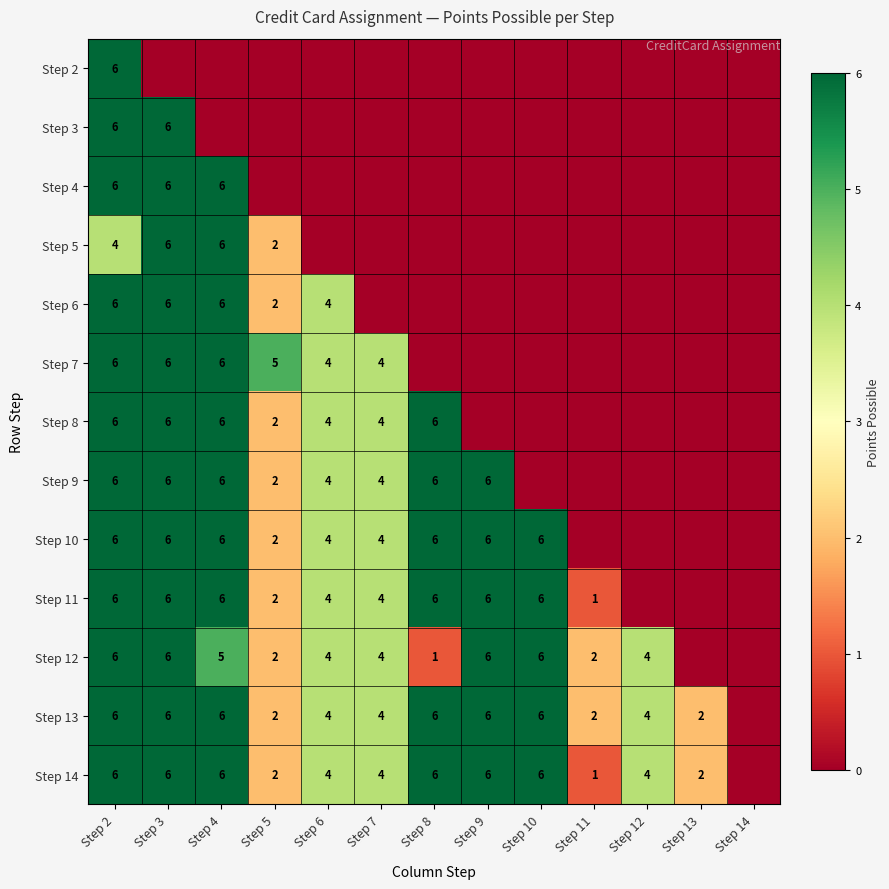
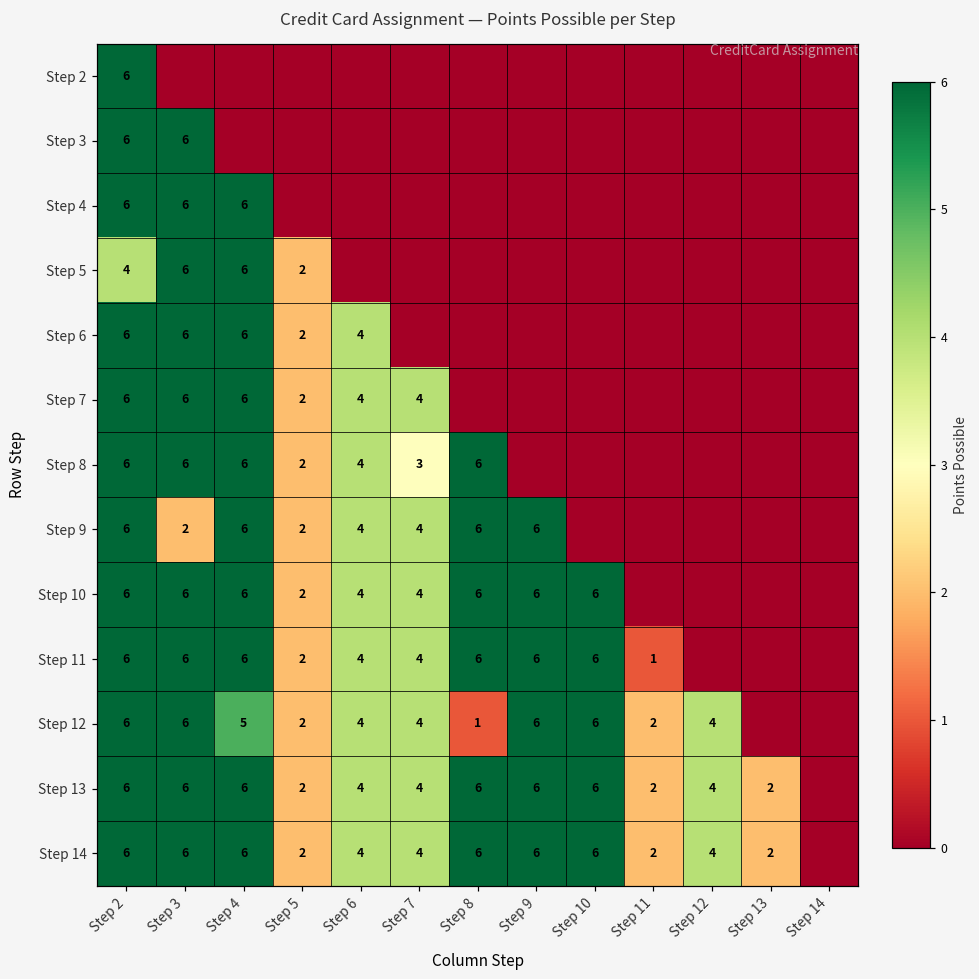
Step 7, Step 5: 5 -> 2
Step 8, Step 7: 4 -> 3
Step 9, Step 3: 6 -> 2
Step 14, Step 11: 1 -> 2
